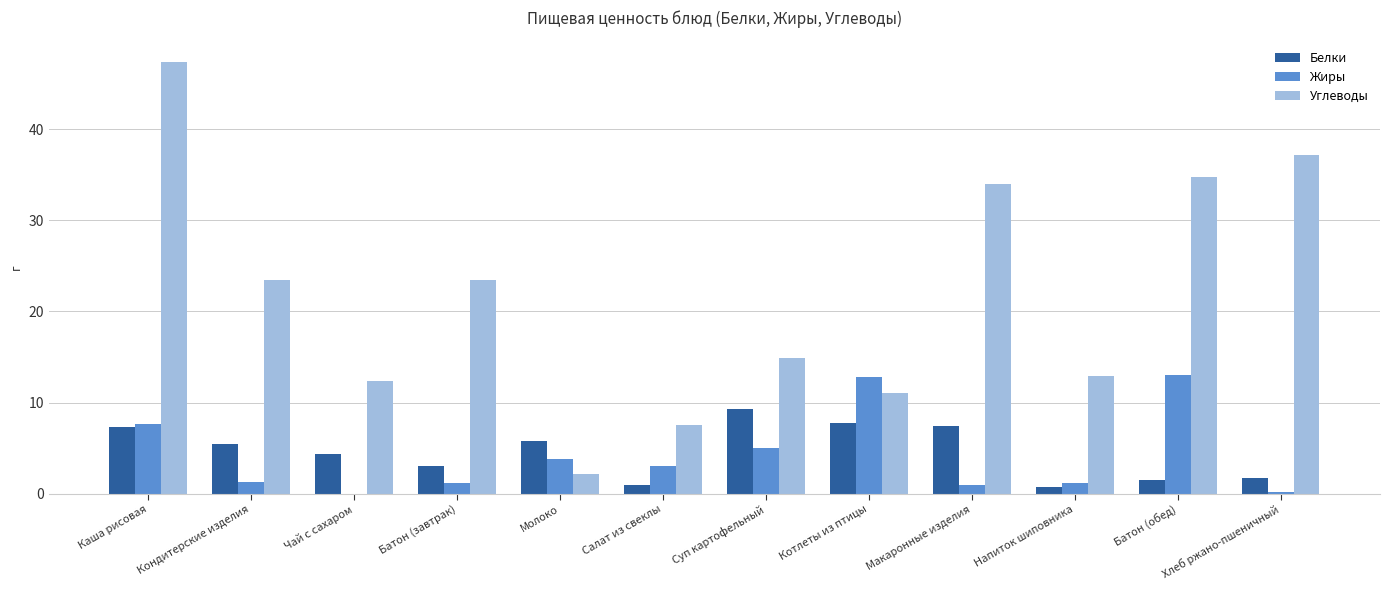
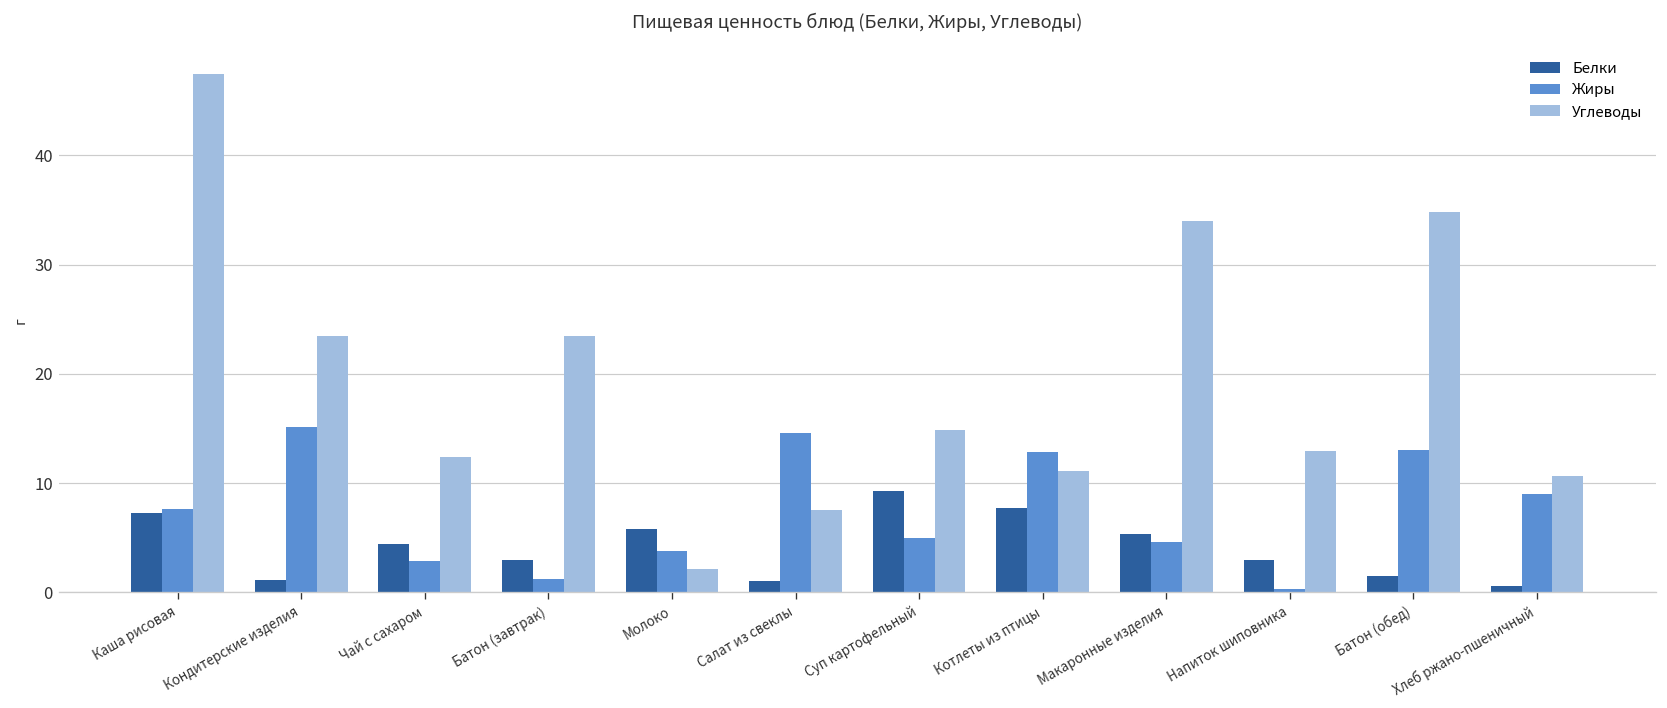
Белки, Кондитерские изделия: 5 -> 1
Жиры, Кондитерские изделия: 1 -> 15
Жиры, Чай с сахаром: 0 -> 3
Жиры, Салат из свеклы: 3 -> 15
Белки, Макаронные изделия: 7 -> 5
Жиры, Макаронные изделия: 1 -> 5
Белки, Напиток шиповника: 1 -> 3
Жиры, Напиток шиповника: 1 -> 0
Белки, Хлеб ржано-пшеничный: 2 -> 1
Жиры, Хлеб ржано-пшеничный: 0 -> 9
Углеводы, Хлеб ржано-пшеничный: 37 -> 11
